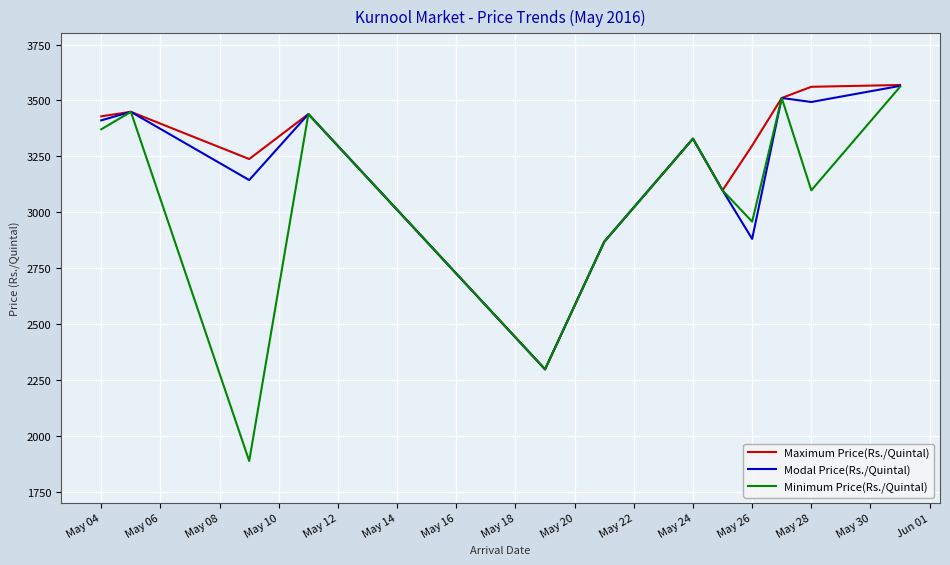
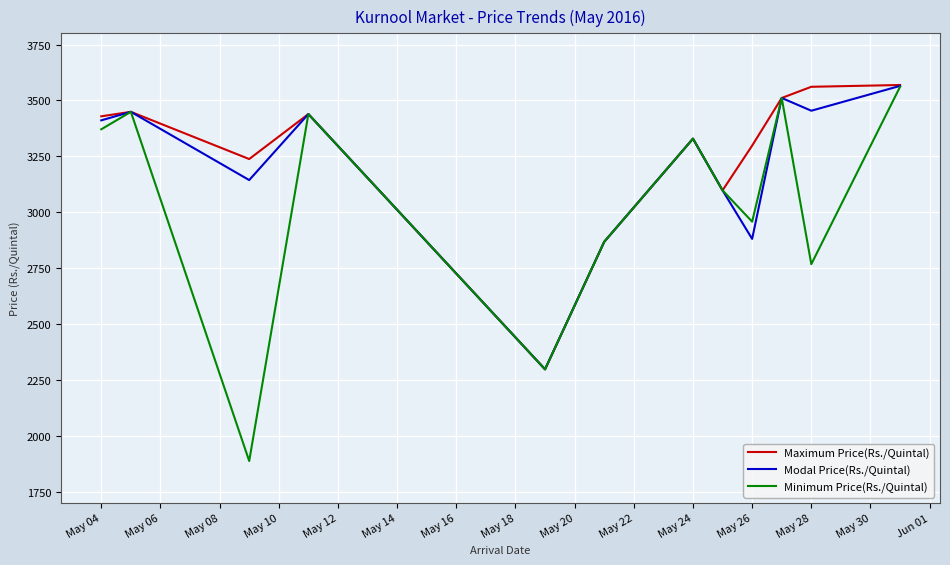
Modal Price(Rs./Quintal), May 28: 3490 -> 3450
Minimum Price(Rs./Quintal), May 28: 3100 -> 2770
